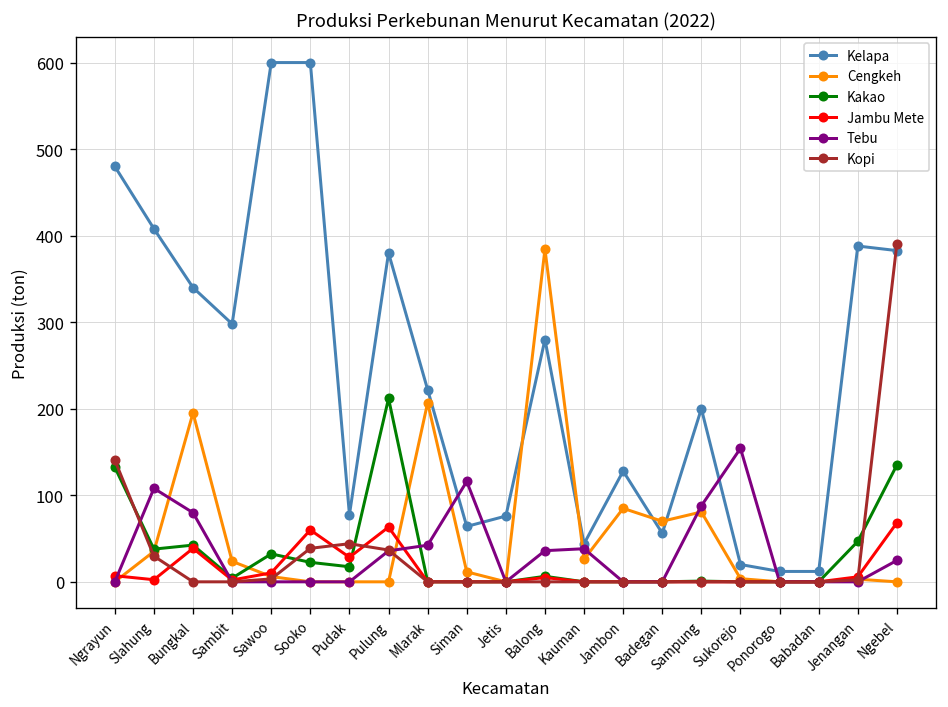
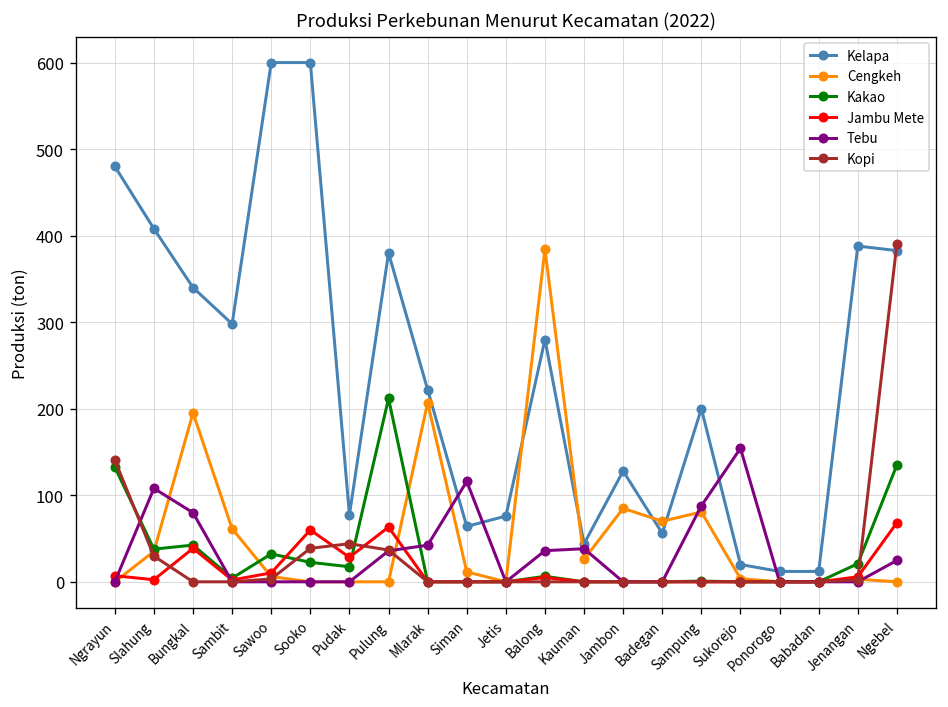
Cengkeh, Sambit: 20 -> 60
Kakao, Jenangan: 50 -> 20
